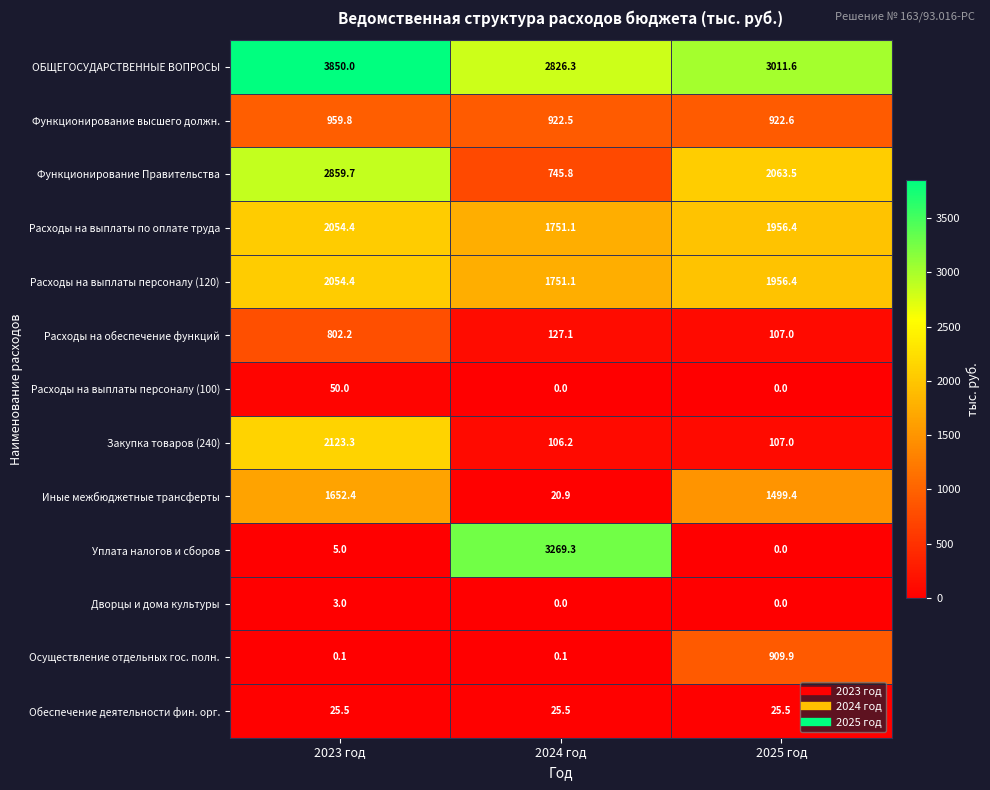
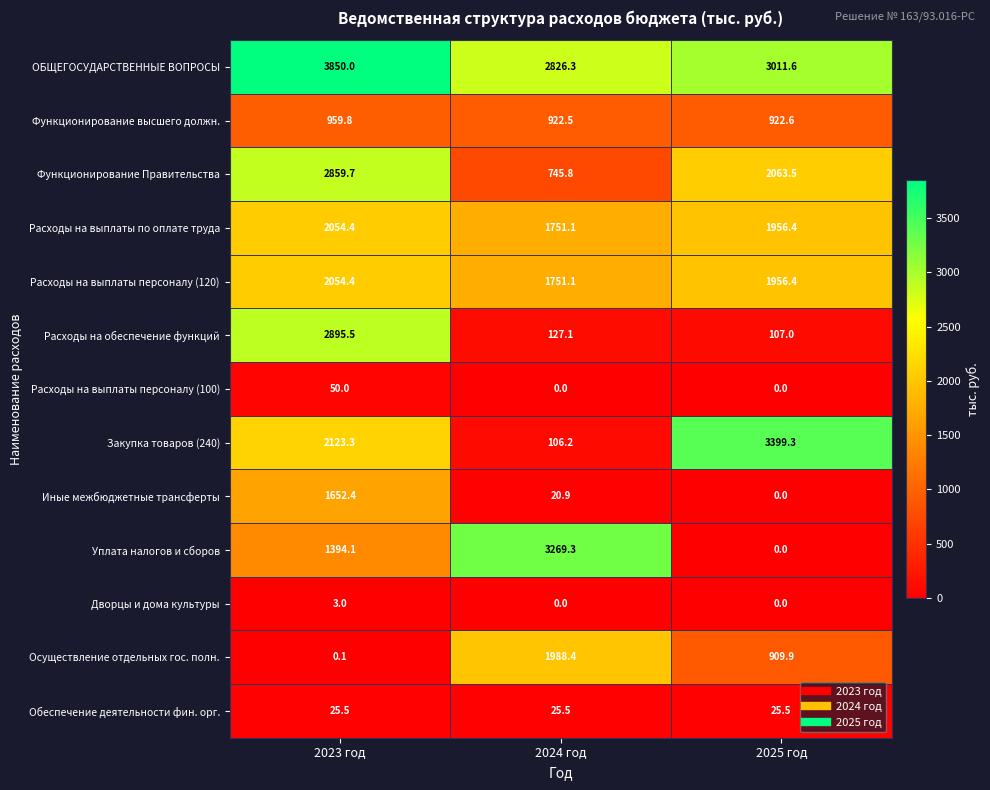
Расходы на обеспечение функций, 2023 год: 802.2 -> 2895.5
Закупка товаров (240), 2025 год: 107.0 -> 3399.3
Иные межбюджетные трансферты, 2025 год: 1499.4 -> 0.0
Уплата налогов и сборов, 2023 год: 5.0 -> 1394.1
Осуществление отдельных гос. полн., 2024 год: 0.1 -> 1988.4
